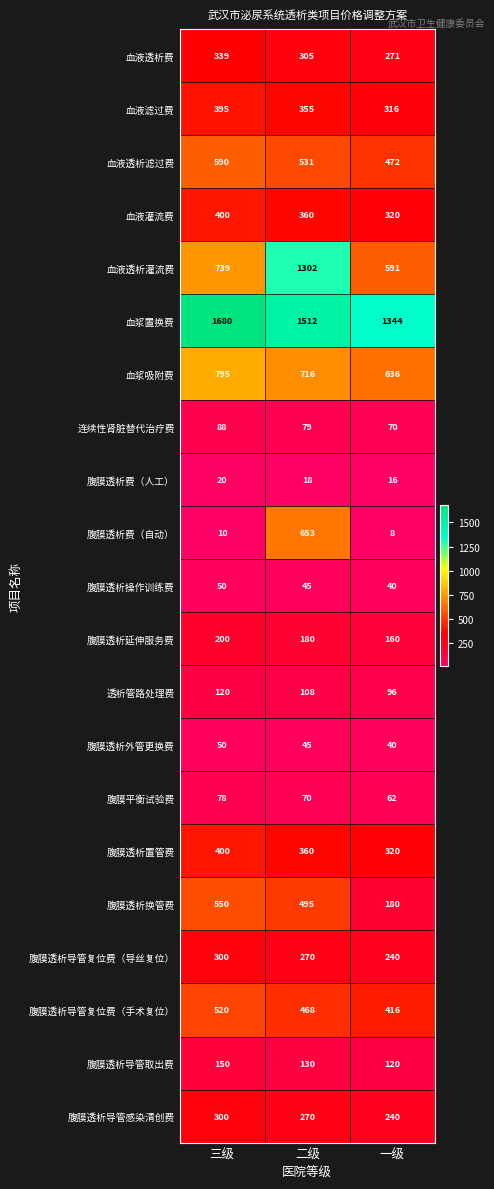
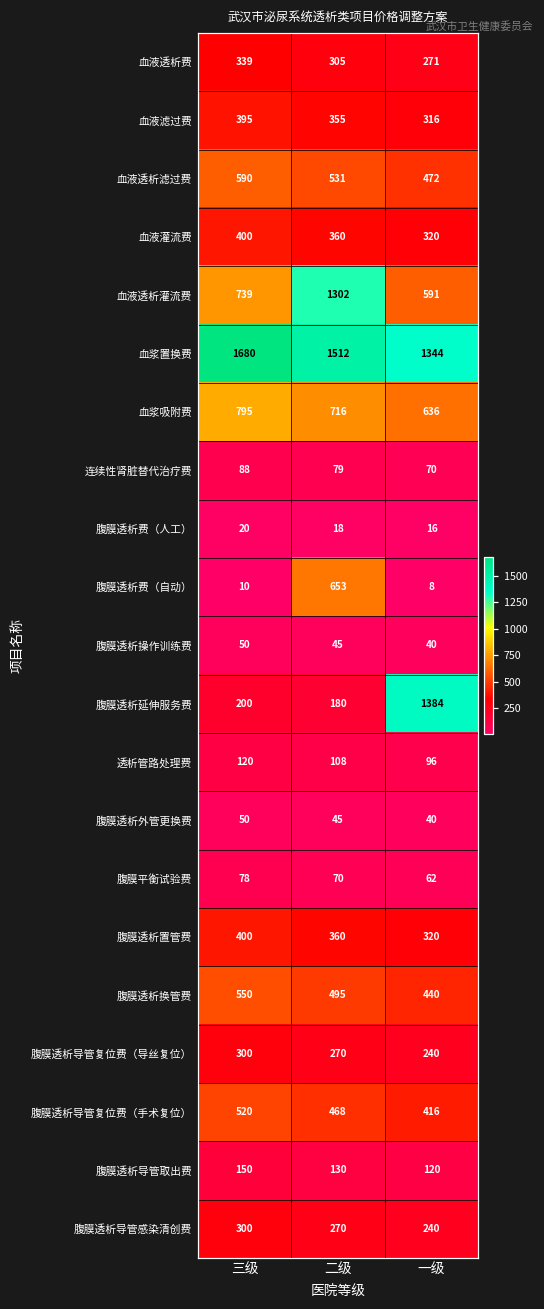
腹膜透析延伸服务费, 一级: 160 -> 1384
腹膜透析换管费, 一级: 180 -> 440
